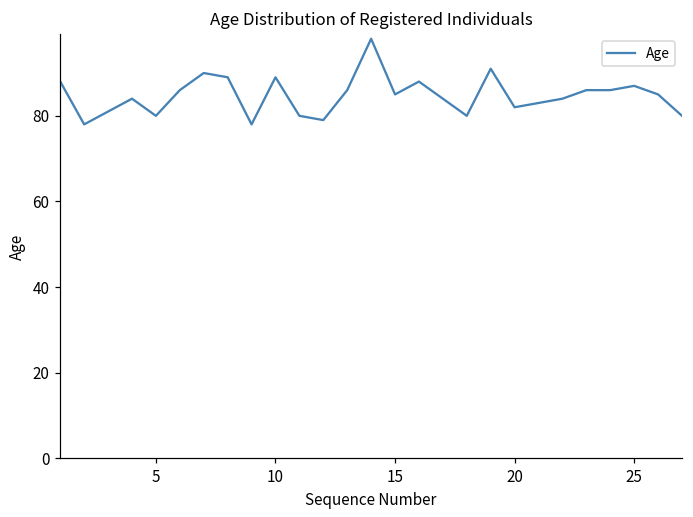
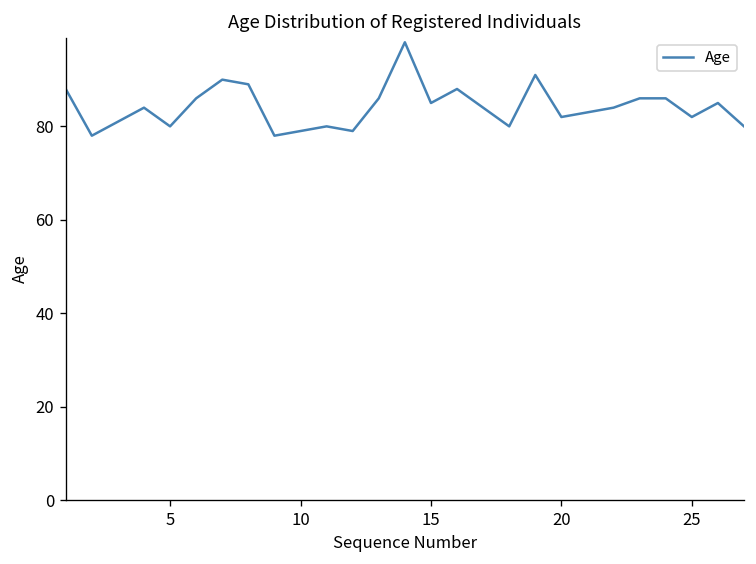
10: 89 -> 79
25: 87 -> 82
